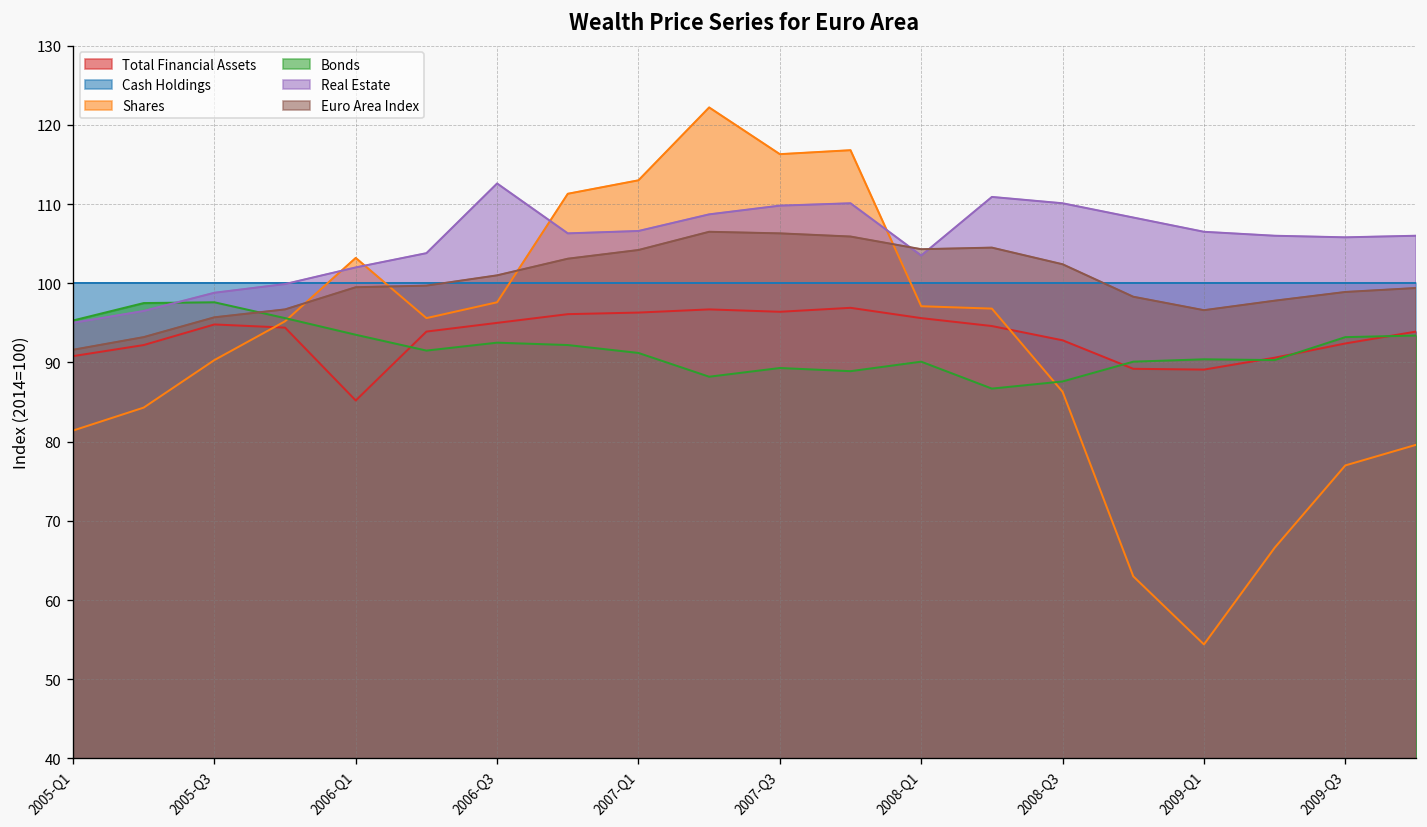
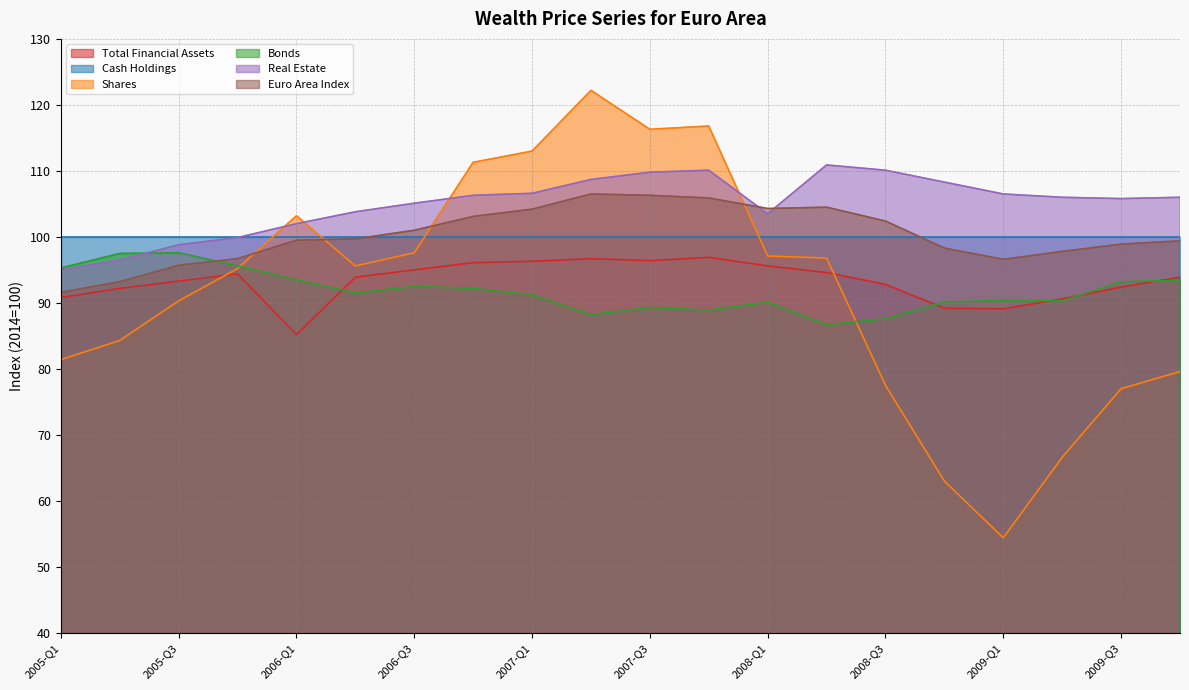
Total Financial Assets, 2005-Q3: 95 -> 93
Real Estate, 2006-Q3: 113 -> 105
Shares, 2008-Q3: 86 -> 78
